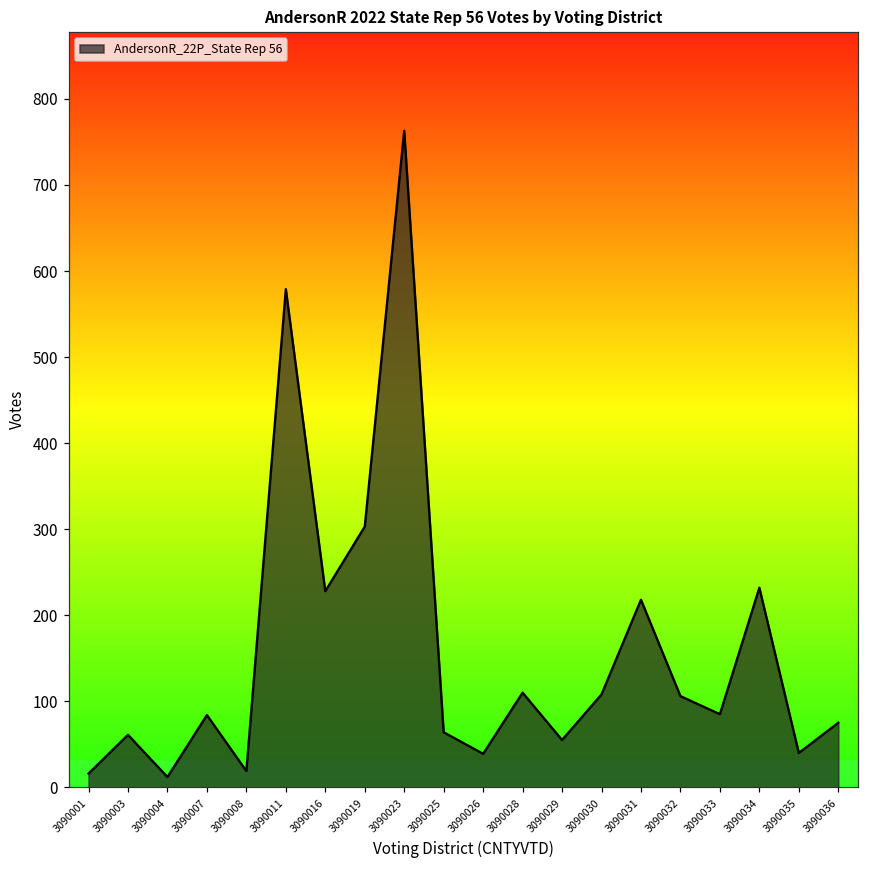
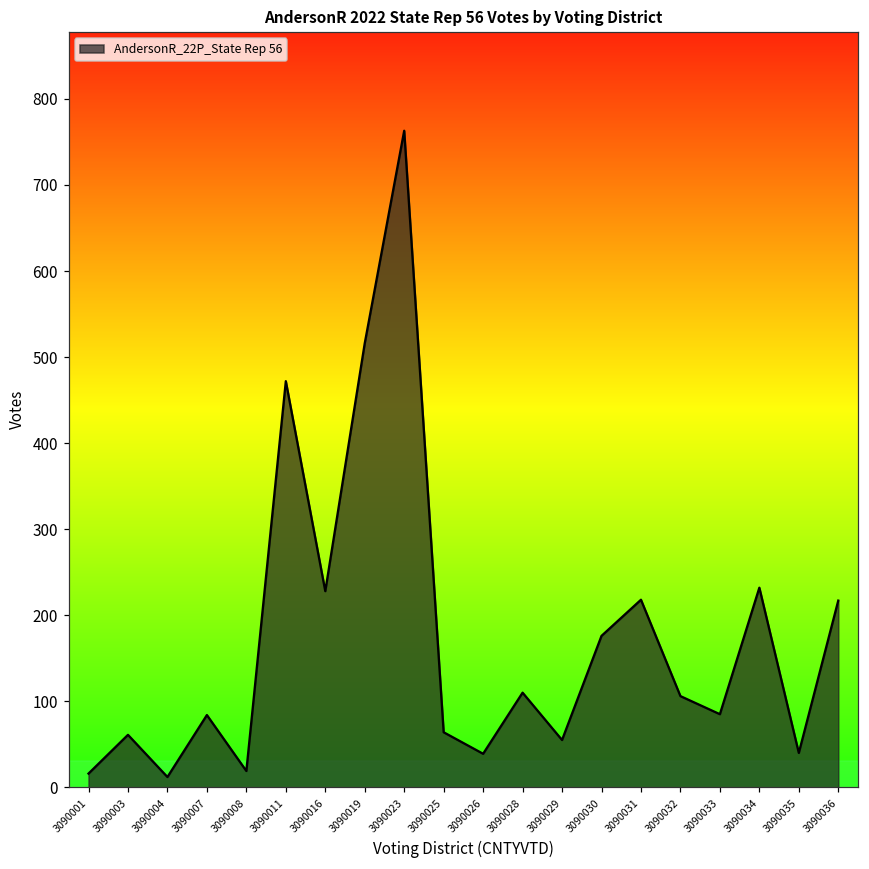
3090011: 580 -> 470
3090019: 300 -> 520
3090030: 110 -> 180
3090036: 80 -> 220
